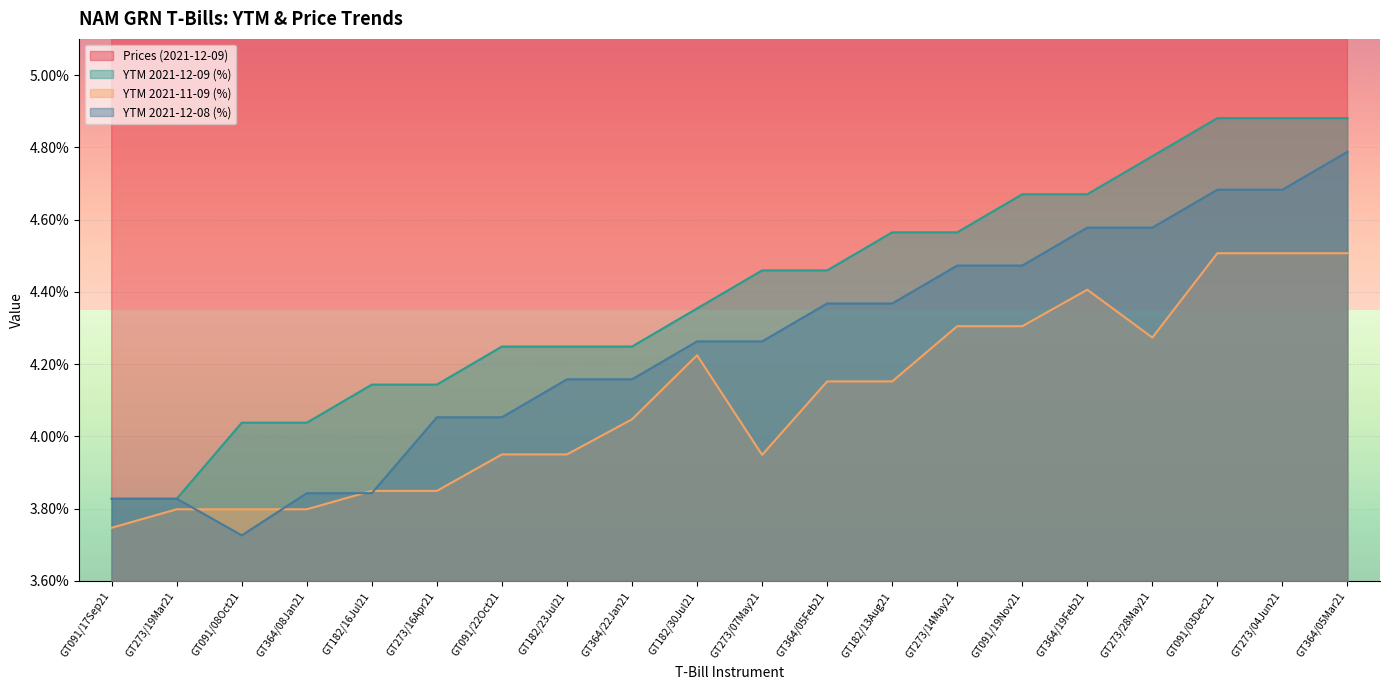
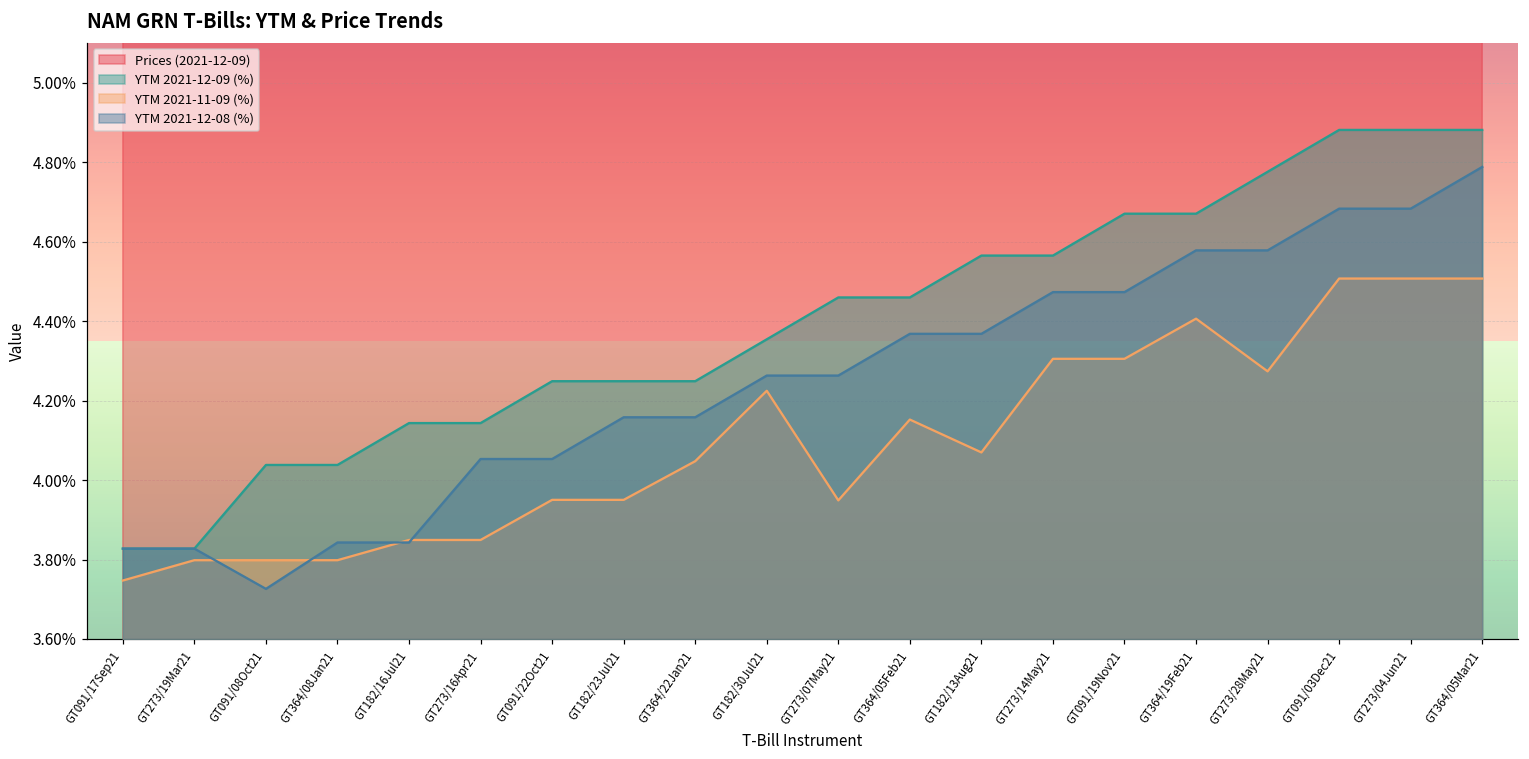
YTM 2021-11-09 (%), GT182/13Aug21: 4.15% -> 4.07%
